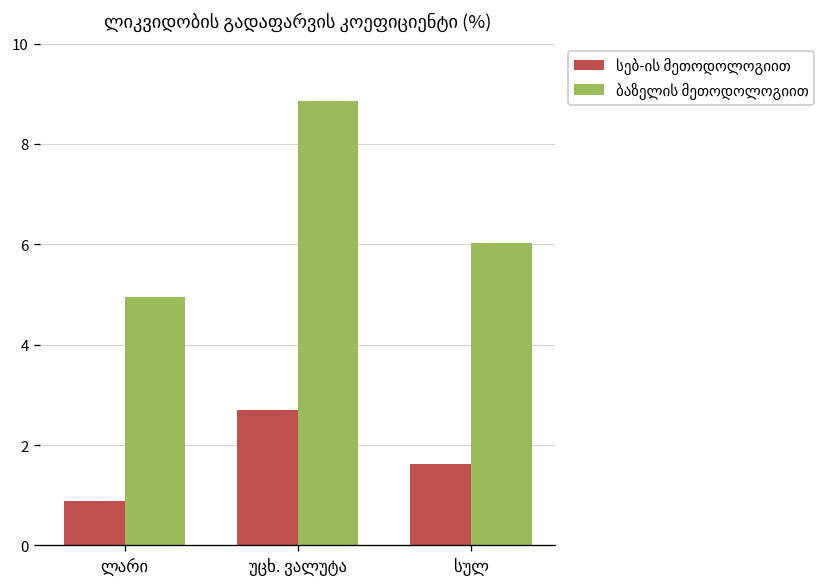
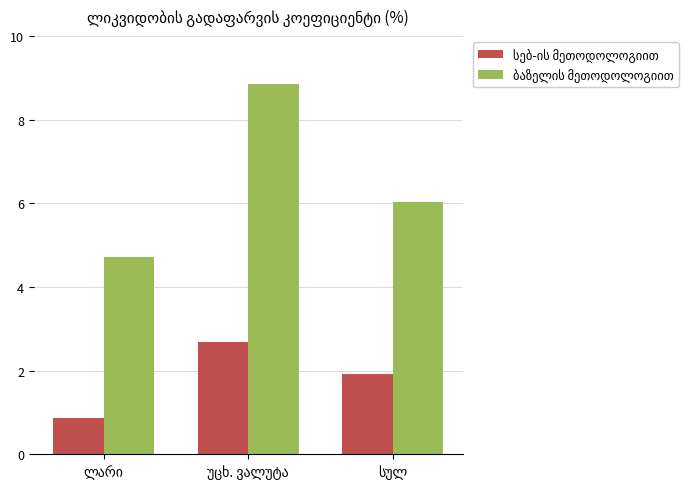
ბაზელის მეთოდოლოგიით, ლარი: 5.0 -> 4.7
სებ-ის მეთოდოლოგიით, სულ: 1.6 -> 1.9
